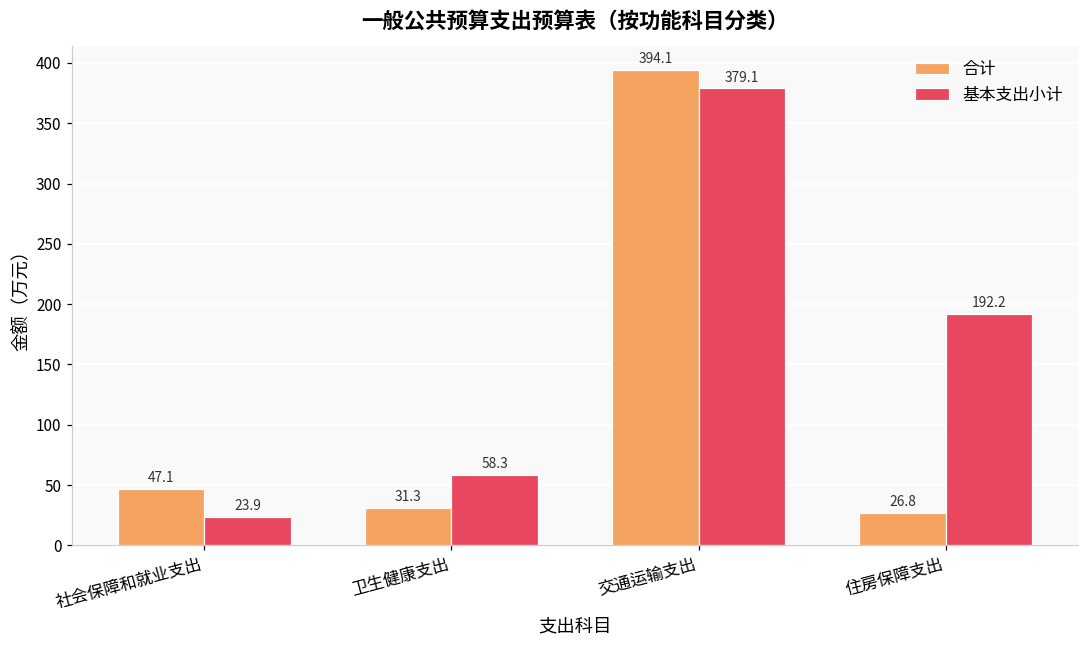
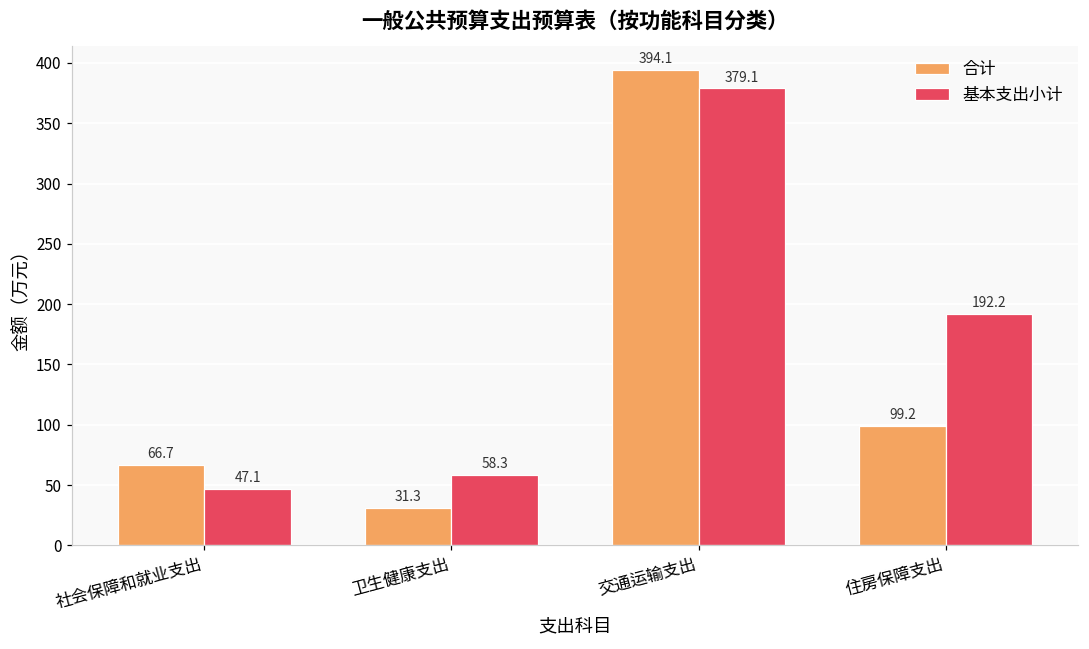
合计, 社会保障和就业支出: 47.1 -> 66.7
基本支出小计, 社会保障和就业支出: 23.9 -> 47.1
合计, 住房保障支出: 26.8 -> 99.2
